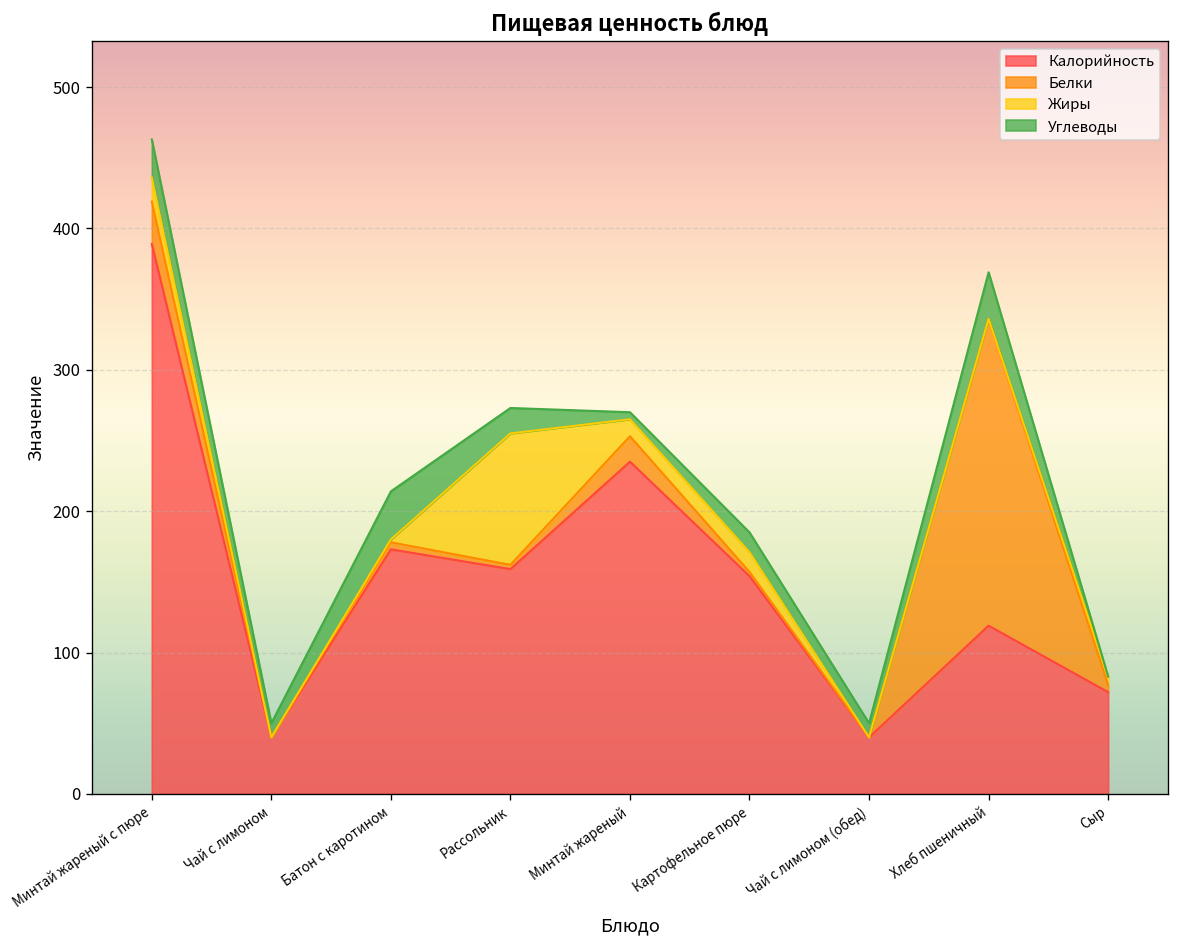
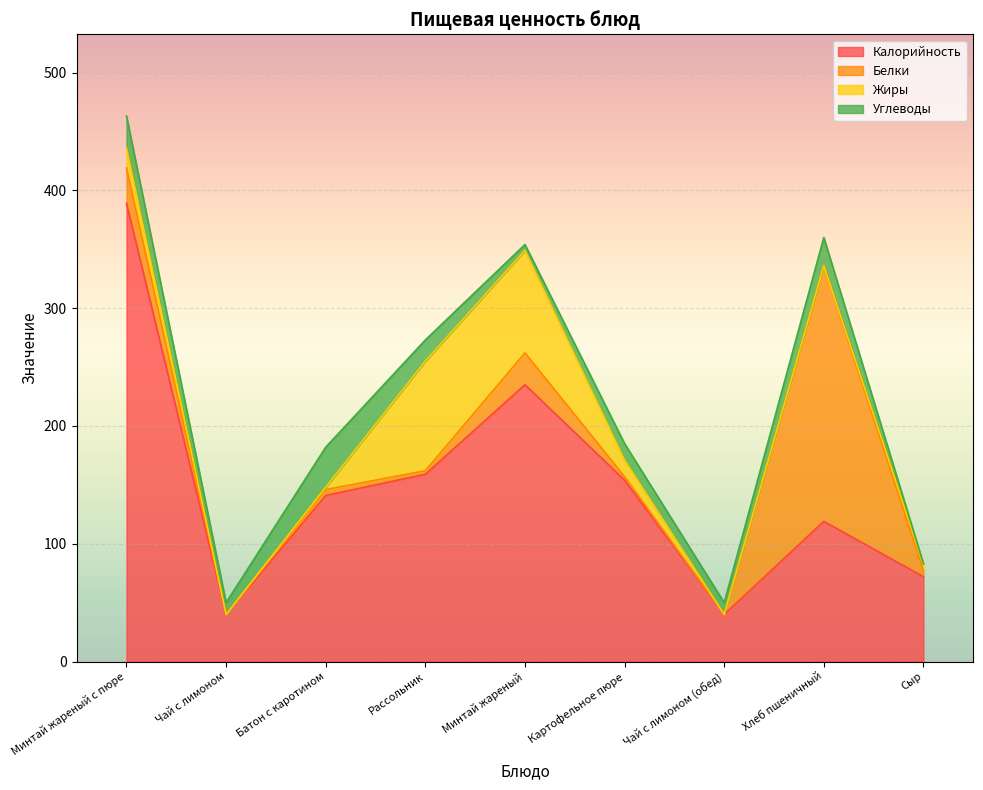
Калорийность, Батон с каротином: 173 -> 141
Белки, Минтай жареный: 18 -> 27
Жиры, Минтай жареный: 12 -> 87
Углеводы, Хлеб пшеничный: 33 -> 24
